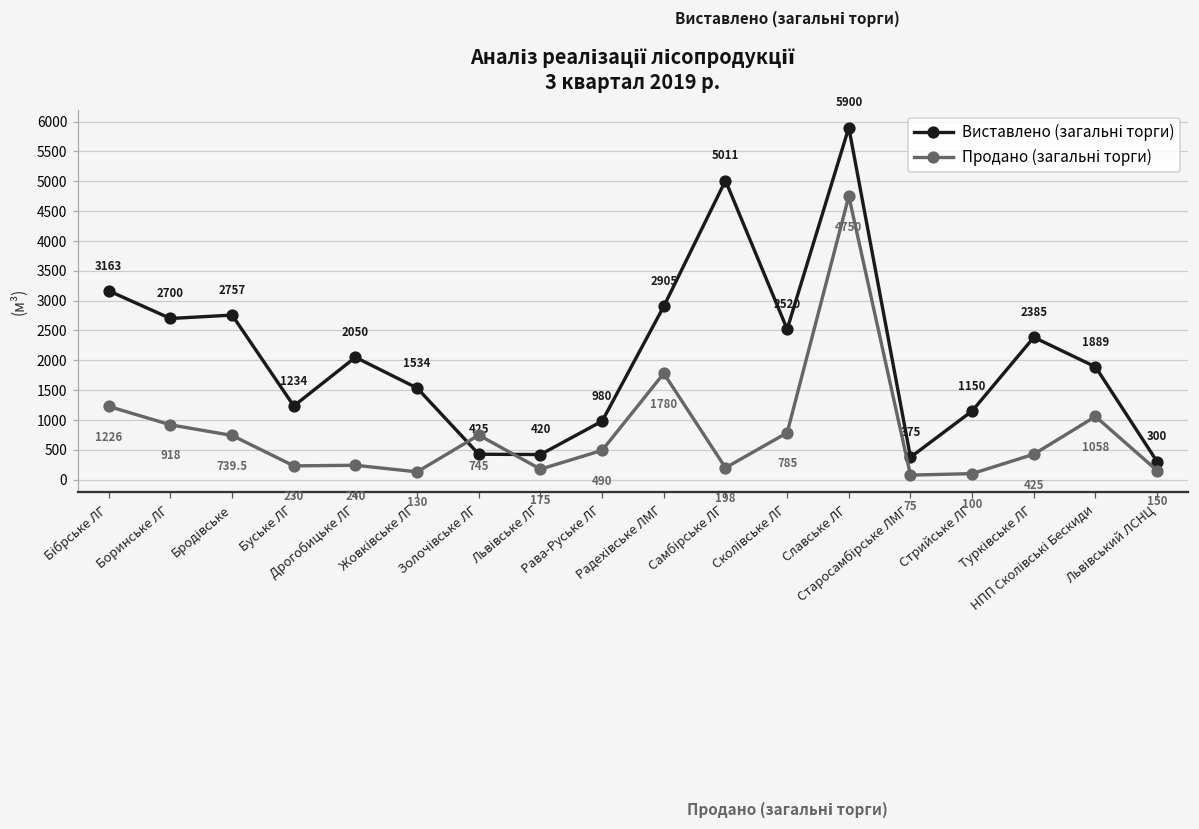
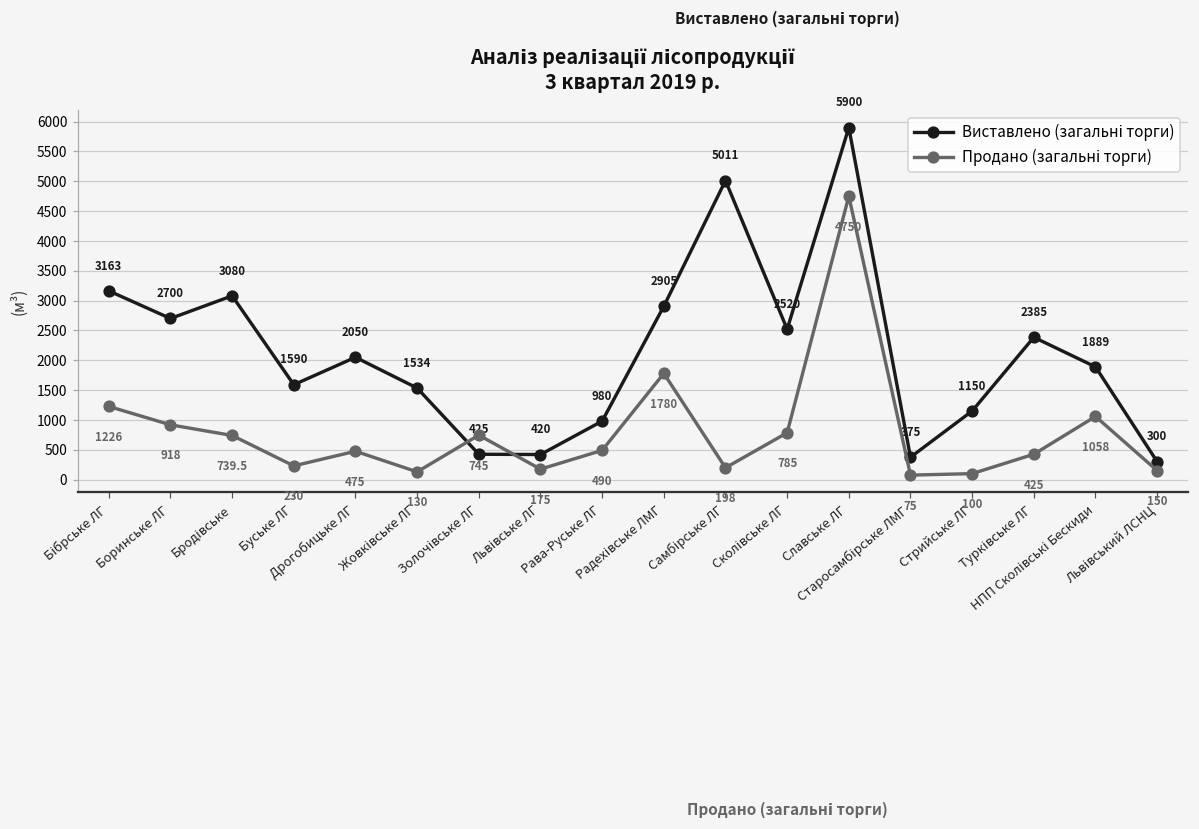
Виставлено (загальні торги), Бродівське: 2757 -> 3080
Виставлено (загальні торги), Буське ЛГ: 1234 -> 1590
Продано (загальні торги), Дрогобицьке ЛГ: 240 -> 475
